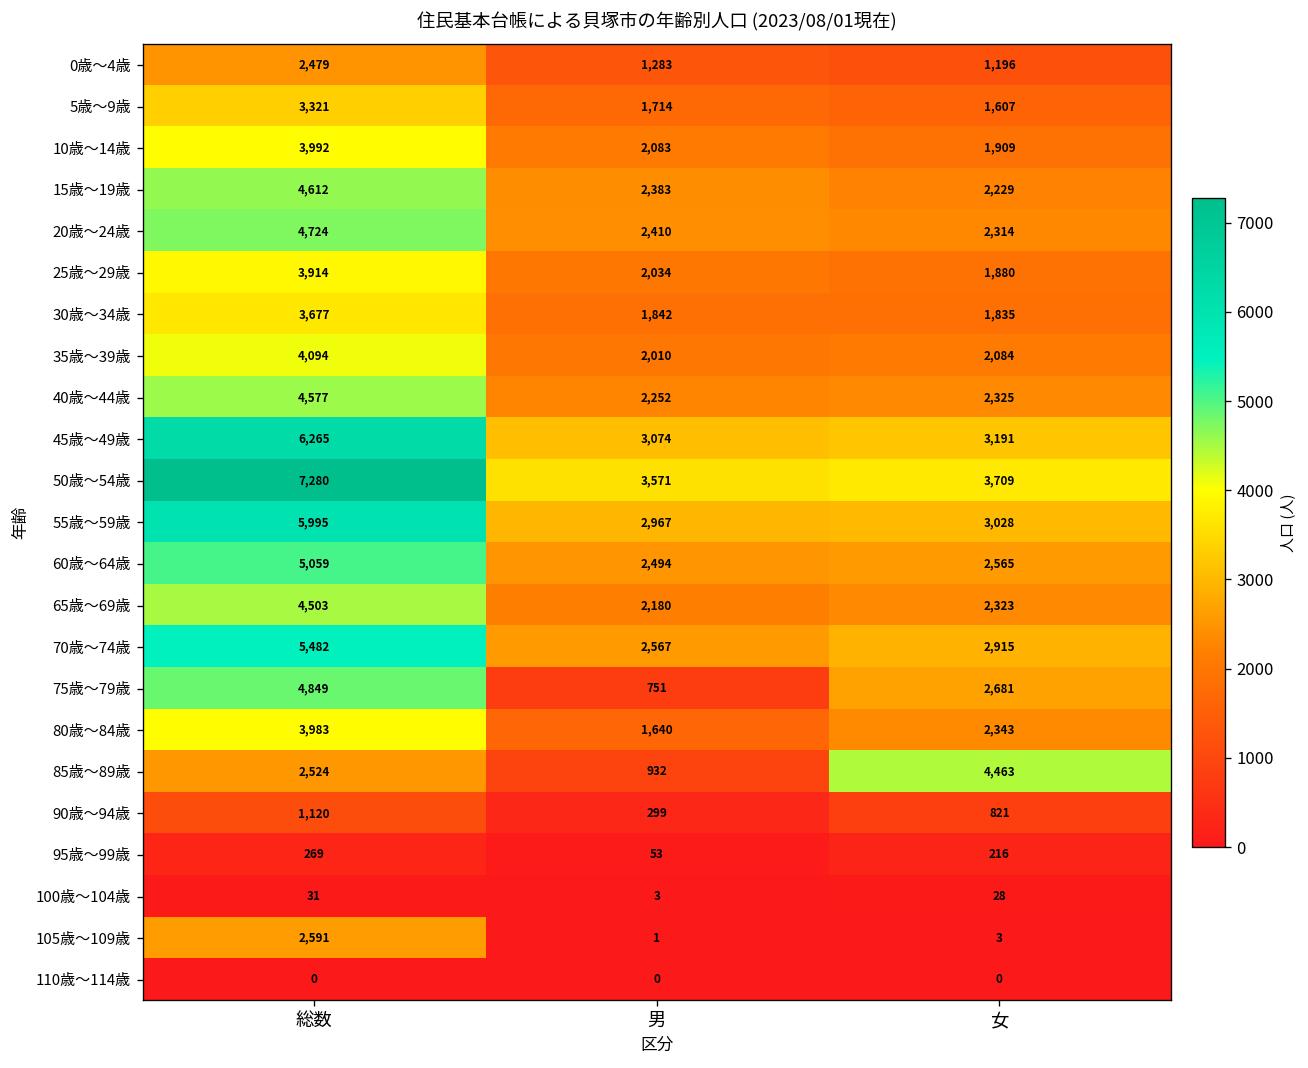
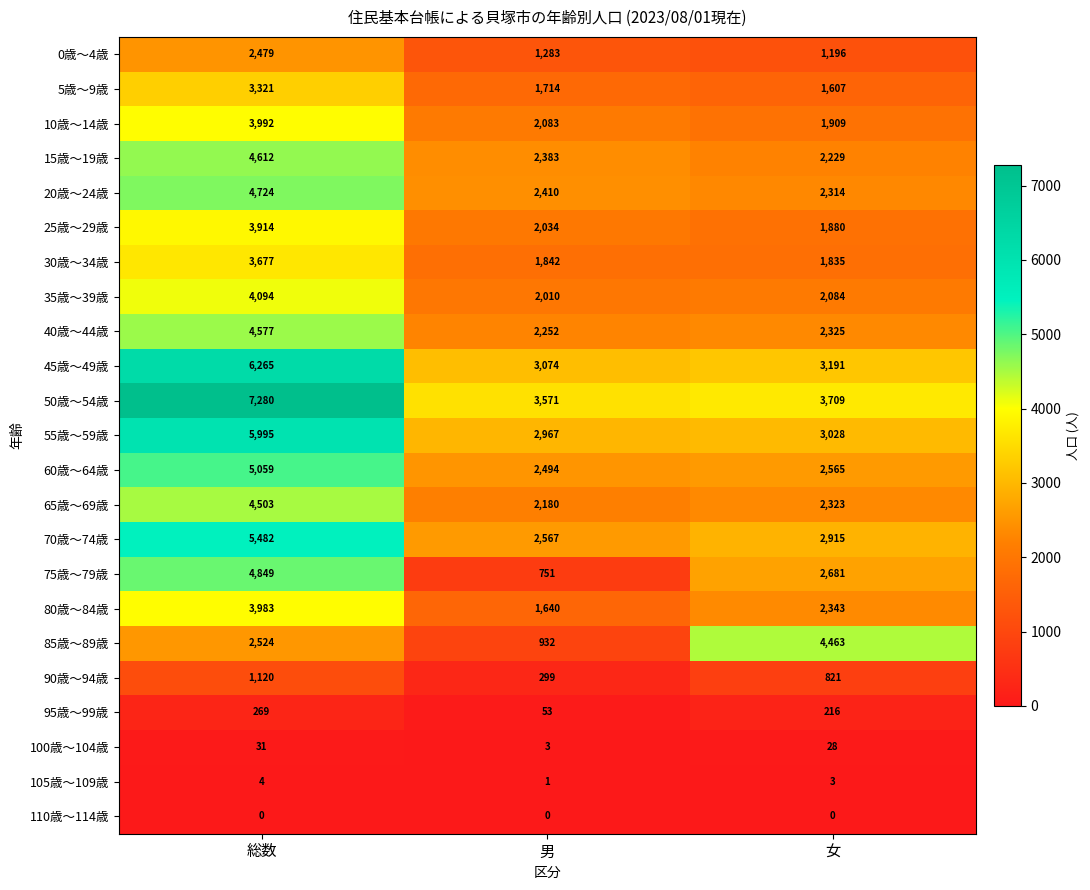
105歳～109歳, 総数: 2,591 -> 4
